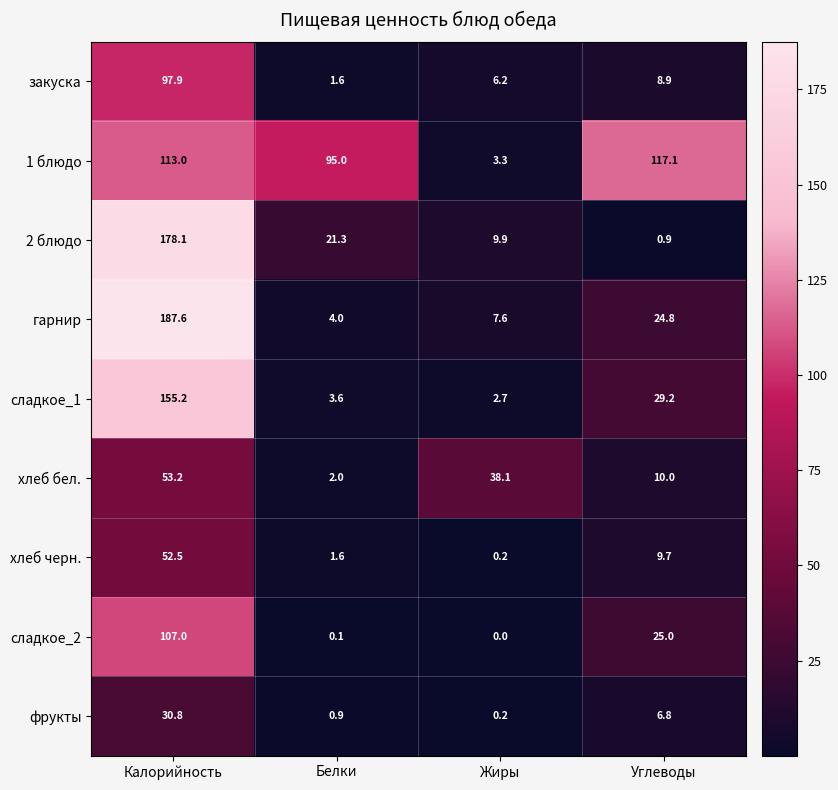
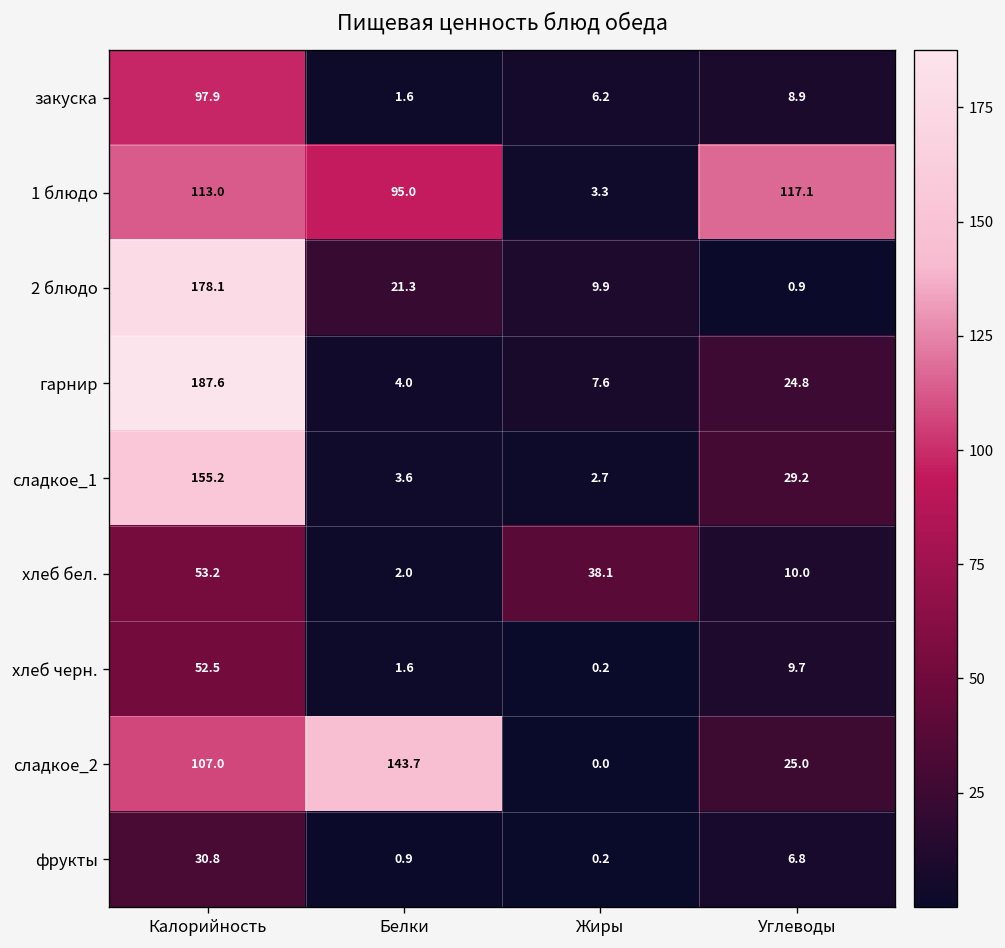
сладкое_2, Белки: 0.1 -> 143.7
